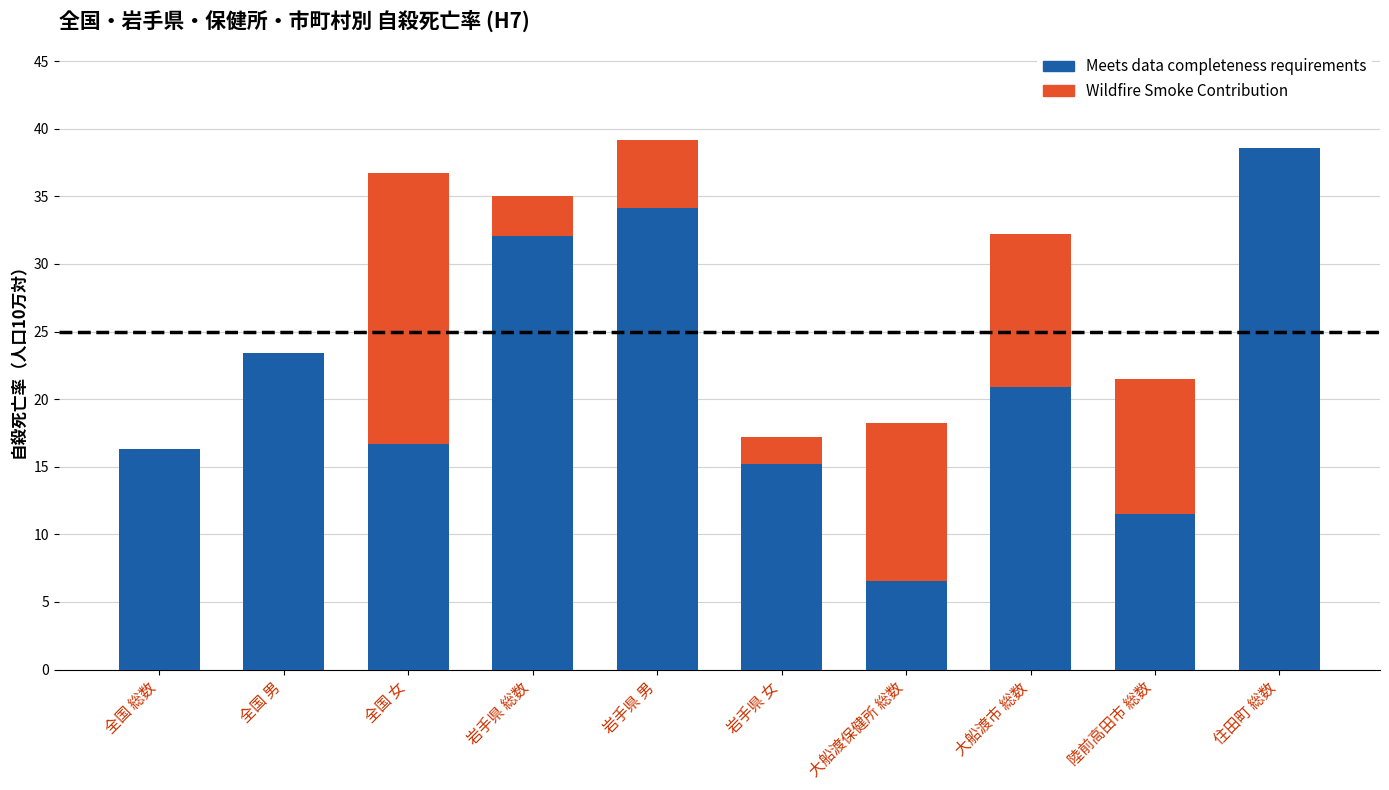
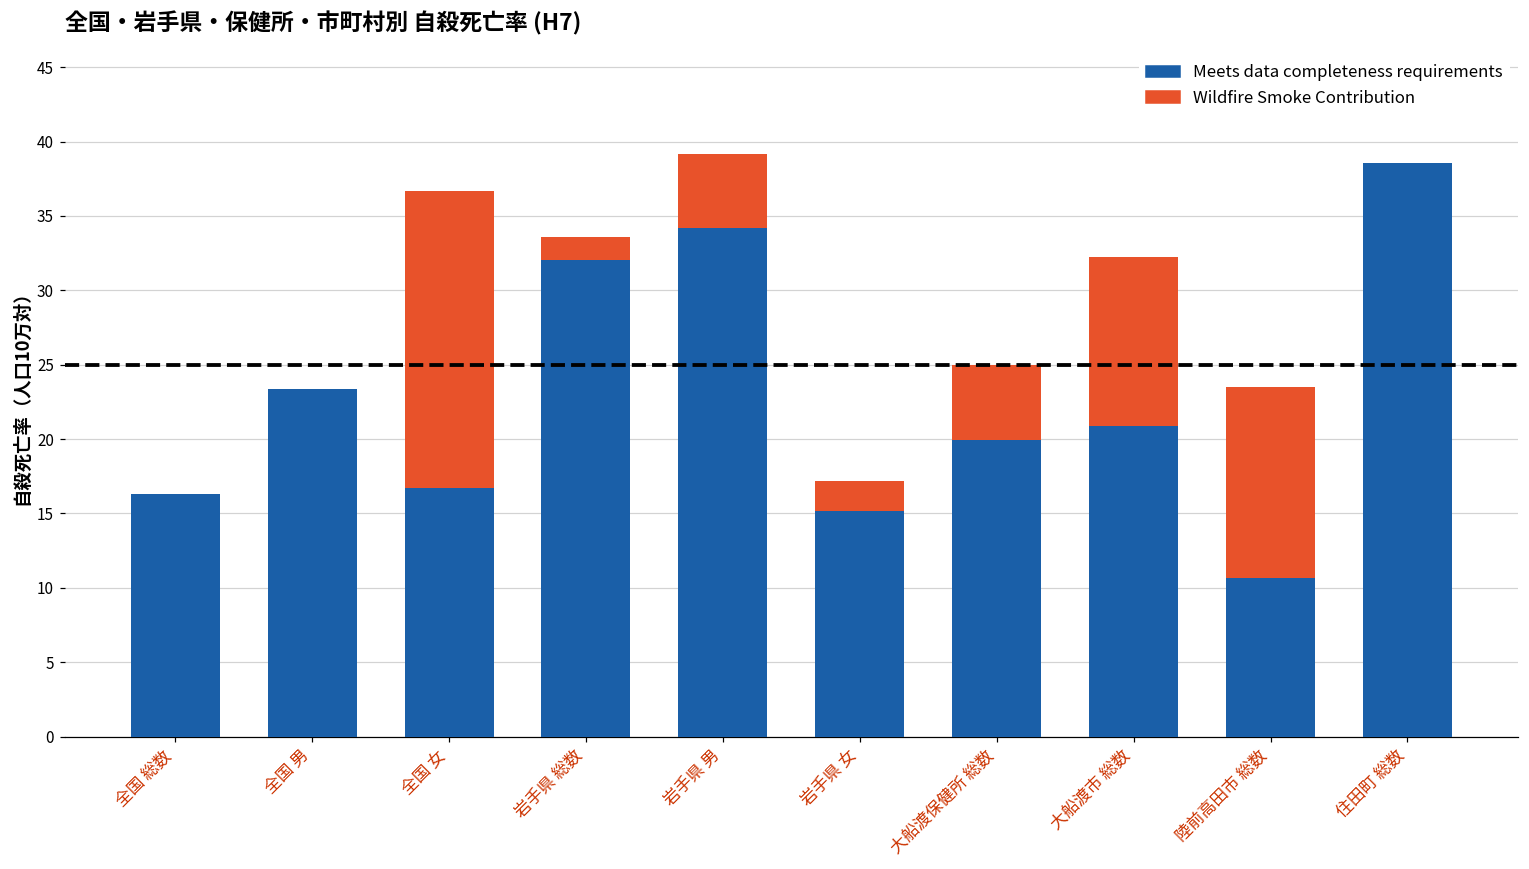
Wildfire Smoke Contribution, 岩手県 総数: 3.0 -> 1.5
Meets data completeness requirements, 大船渡保健所 総数: 6.5 -> 20.0
Wildfire Smoke Contribution, 大船渡保健所 総数: 11.7 -> 5.0
Meets data completeness requirements, 陸前高田市 総数: 11.5 -> 10.7
Wildfire Smoke Contribution, 陸前高田市 総数: 10.0 -> 12.8
